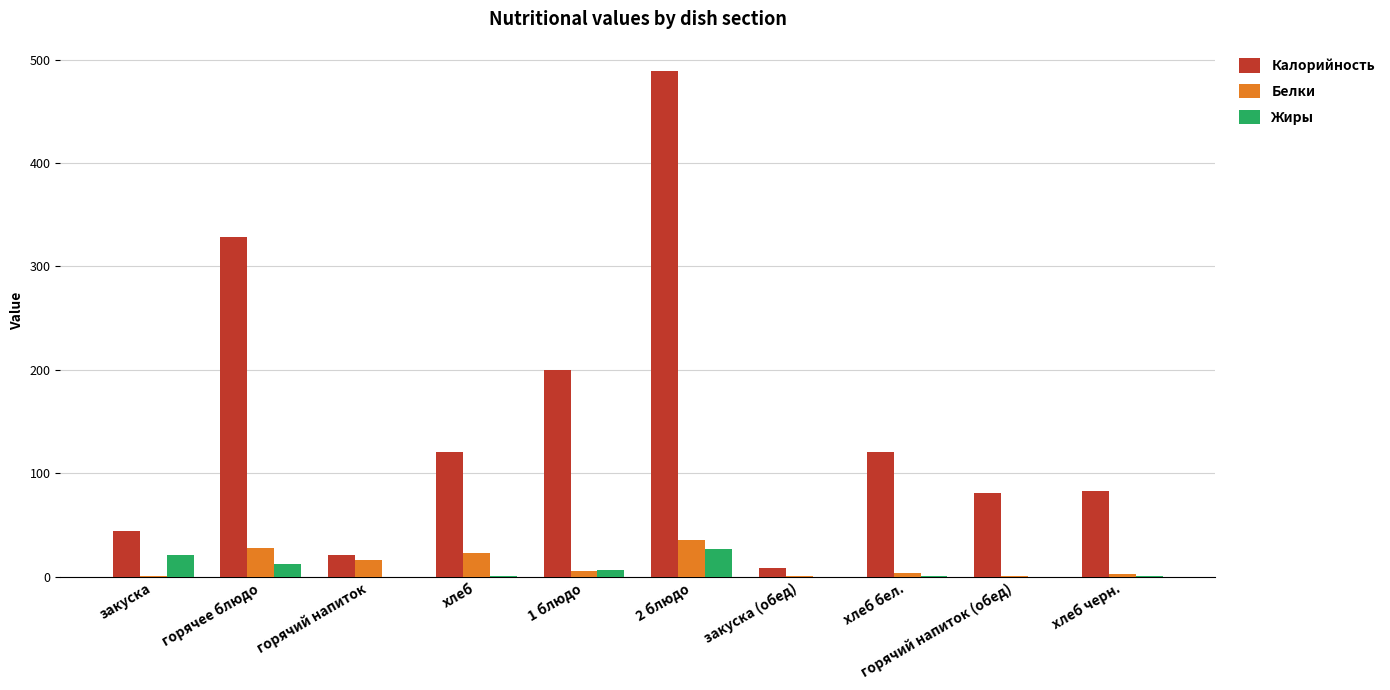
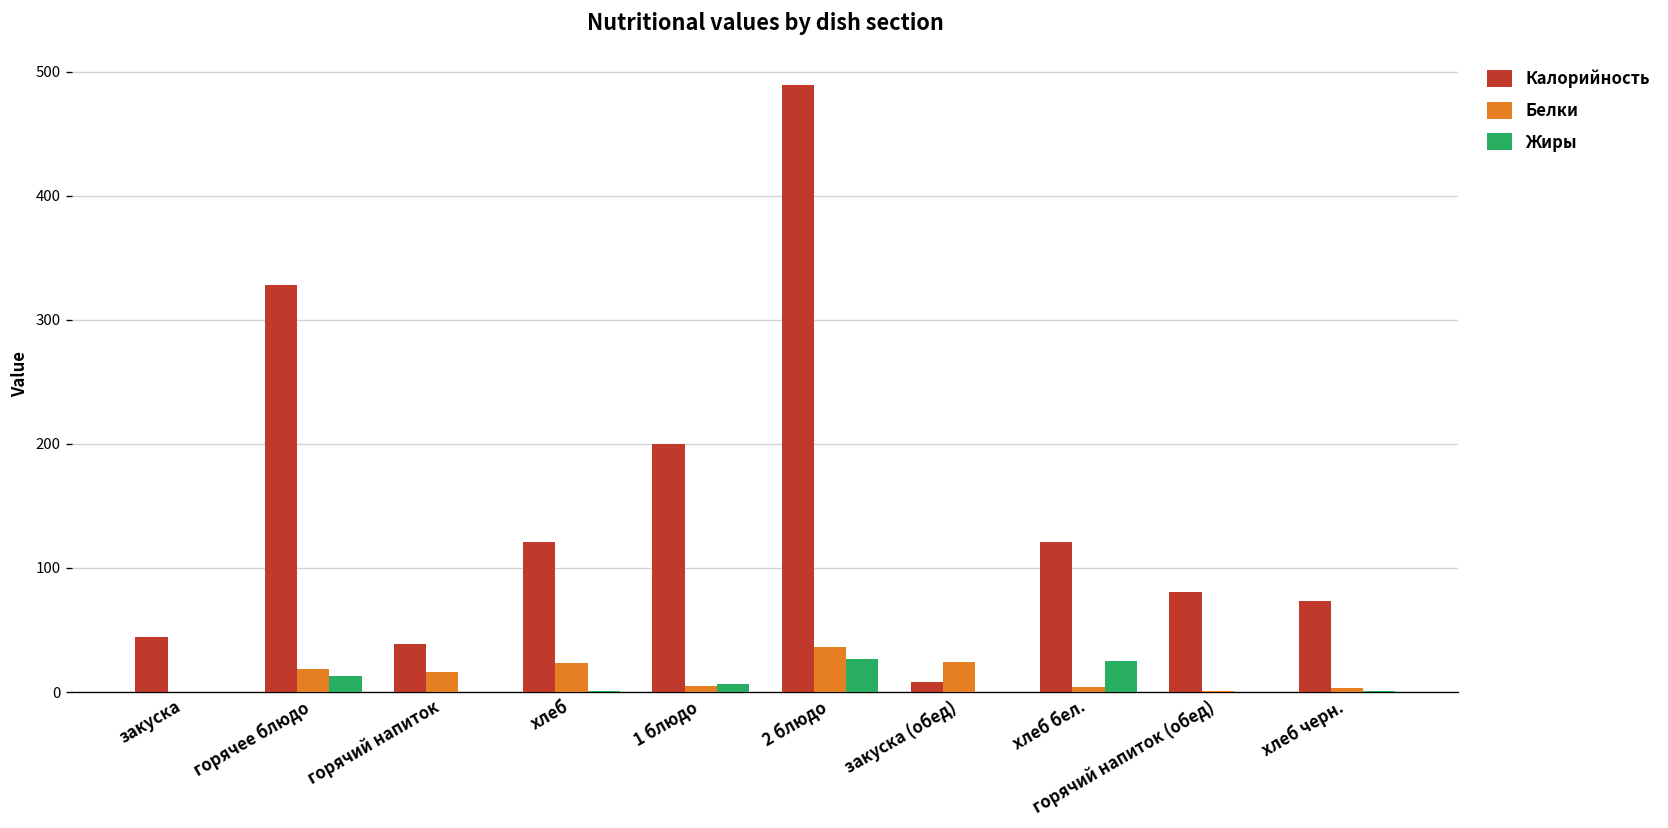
Жиры, закуска: 21 -> 0
Белки, горячее блюдо: 28 -> 19
Калорийность, горячий напиток: 21 -> 39
Белки, закуска (обед): 0 -> 24
Жиры, хлеб бел.: 0 -> 25
Калорийность, хлеб черн.: 82 -> 73
